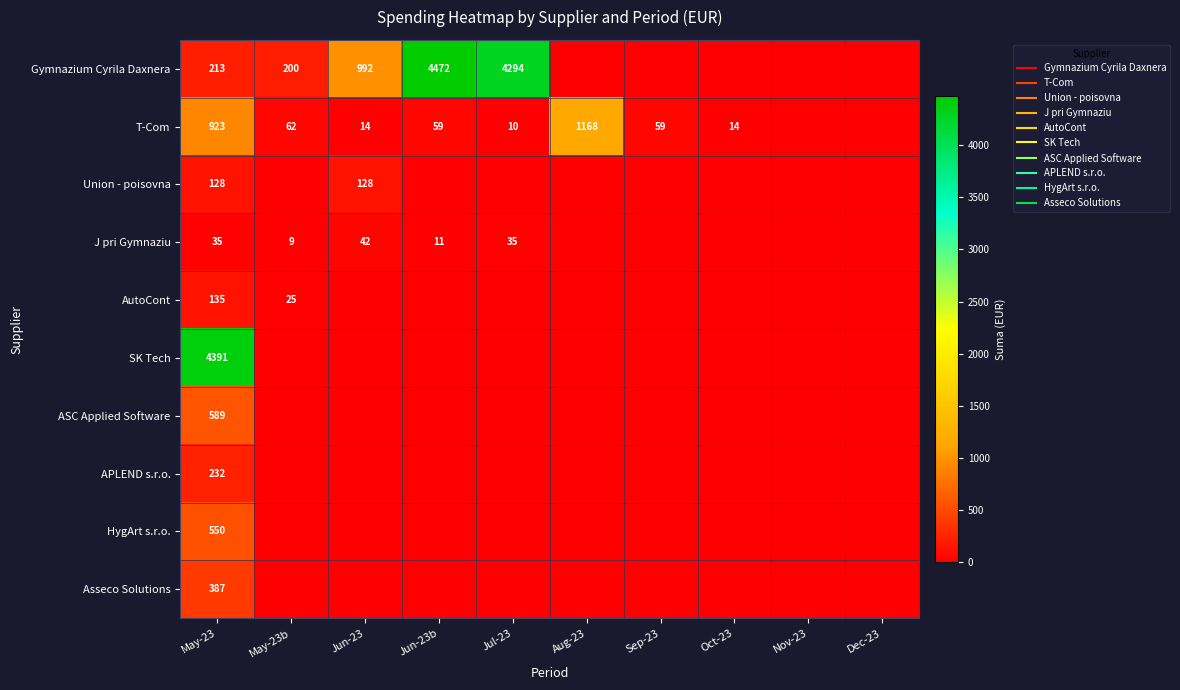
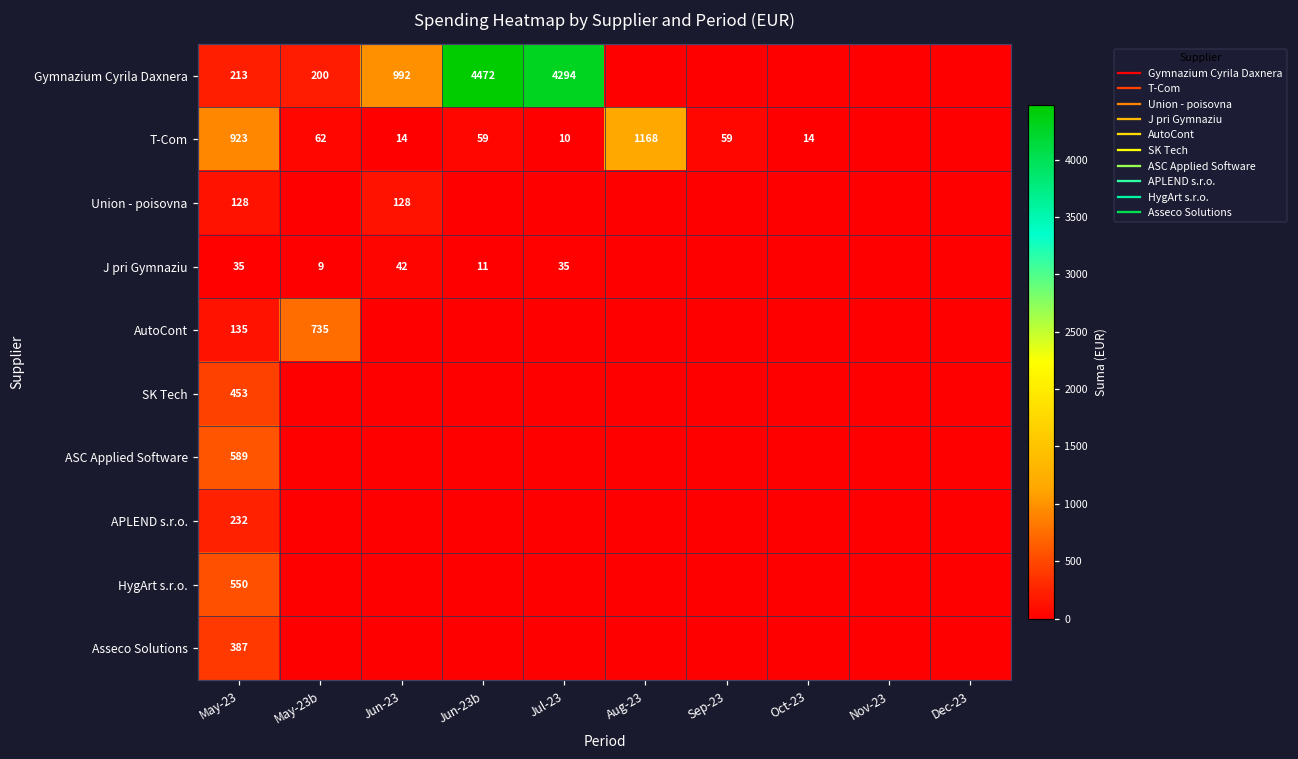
AutoCont, May-23b: 25 -> 735
SK Tech, May-23: 4391 -> 453
